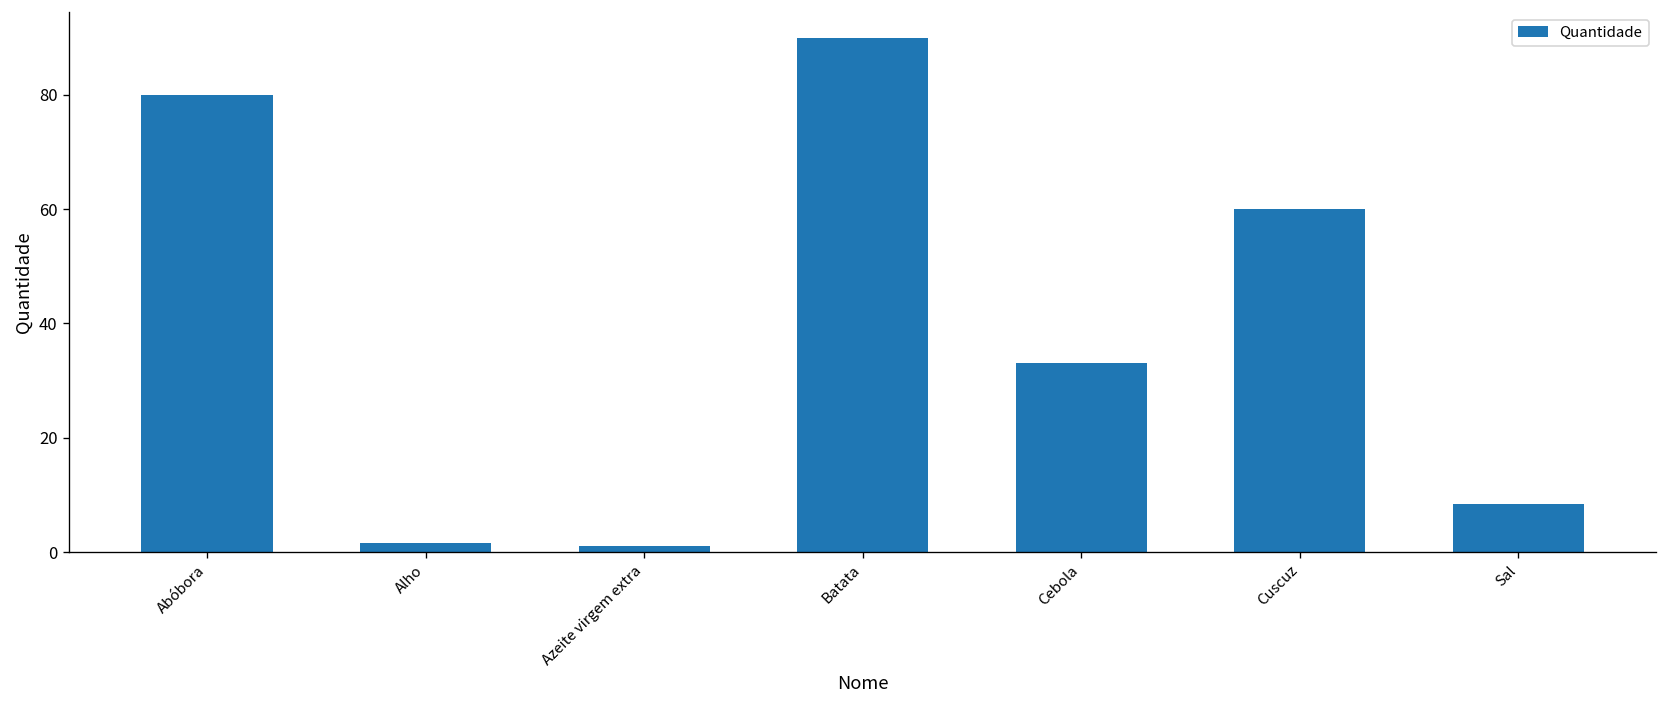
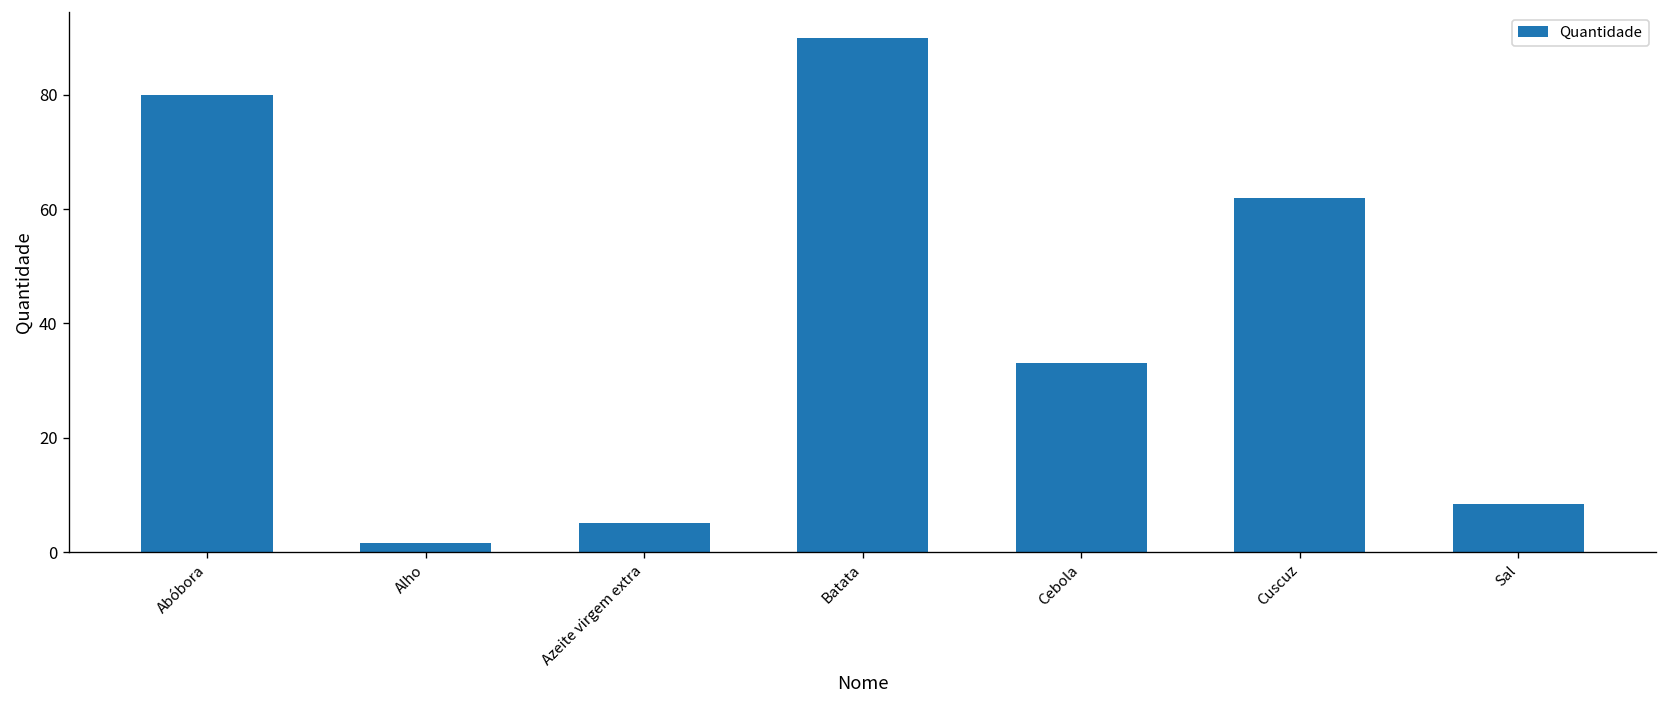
Azeite virgem extra: 1 -> 5
Cuscuz: 60 -> 62
